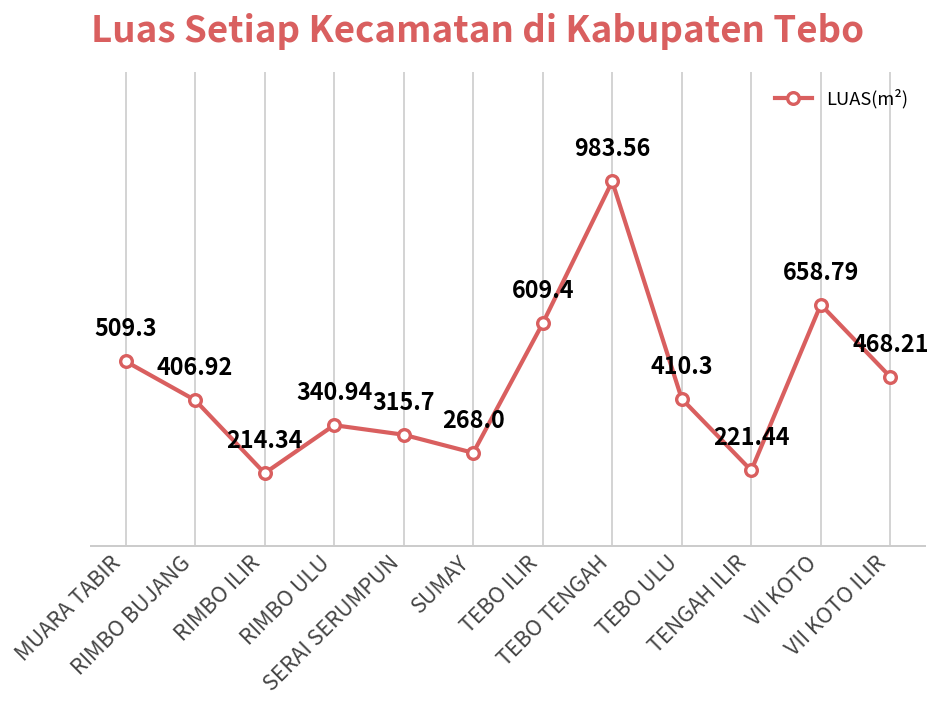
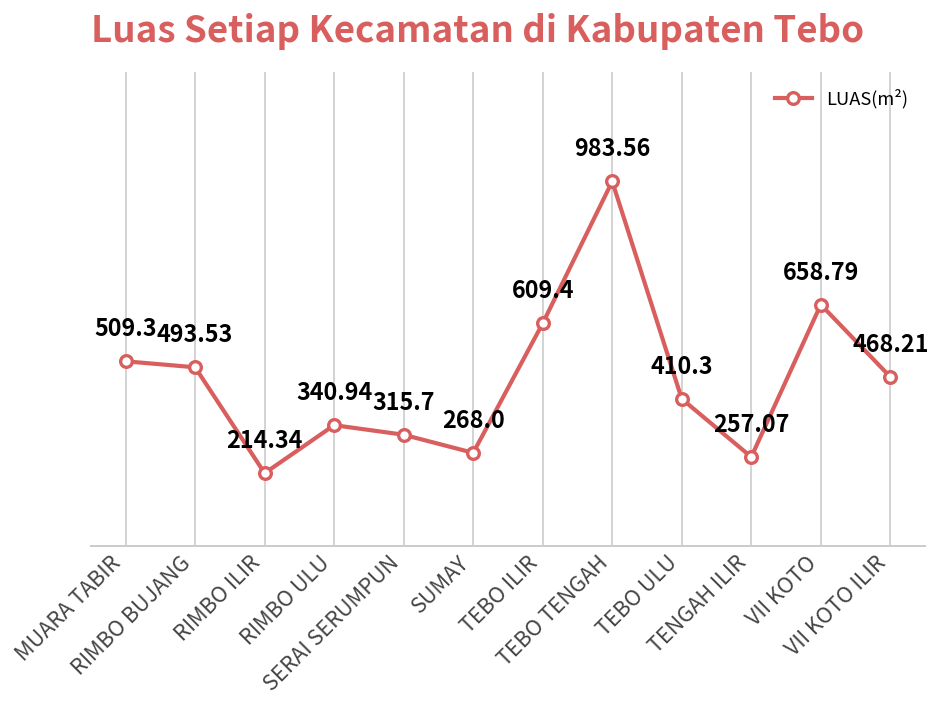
RIMBO BUJANG: 406.92 -> 493.53
TENGAH ILIR: 221.44 -> 257.07
